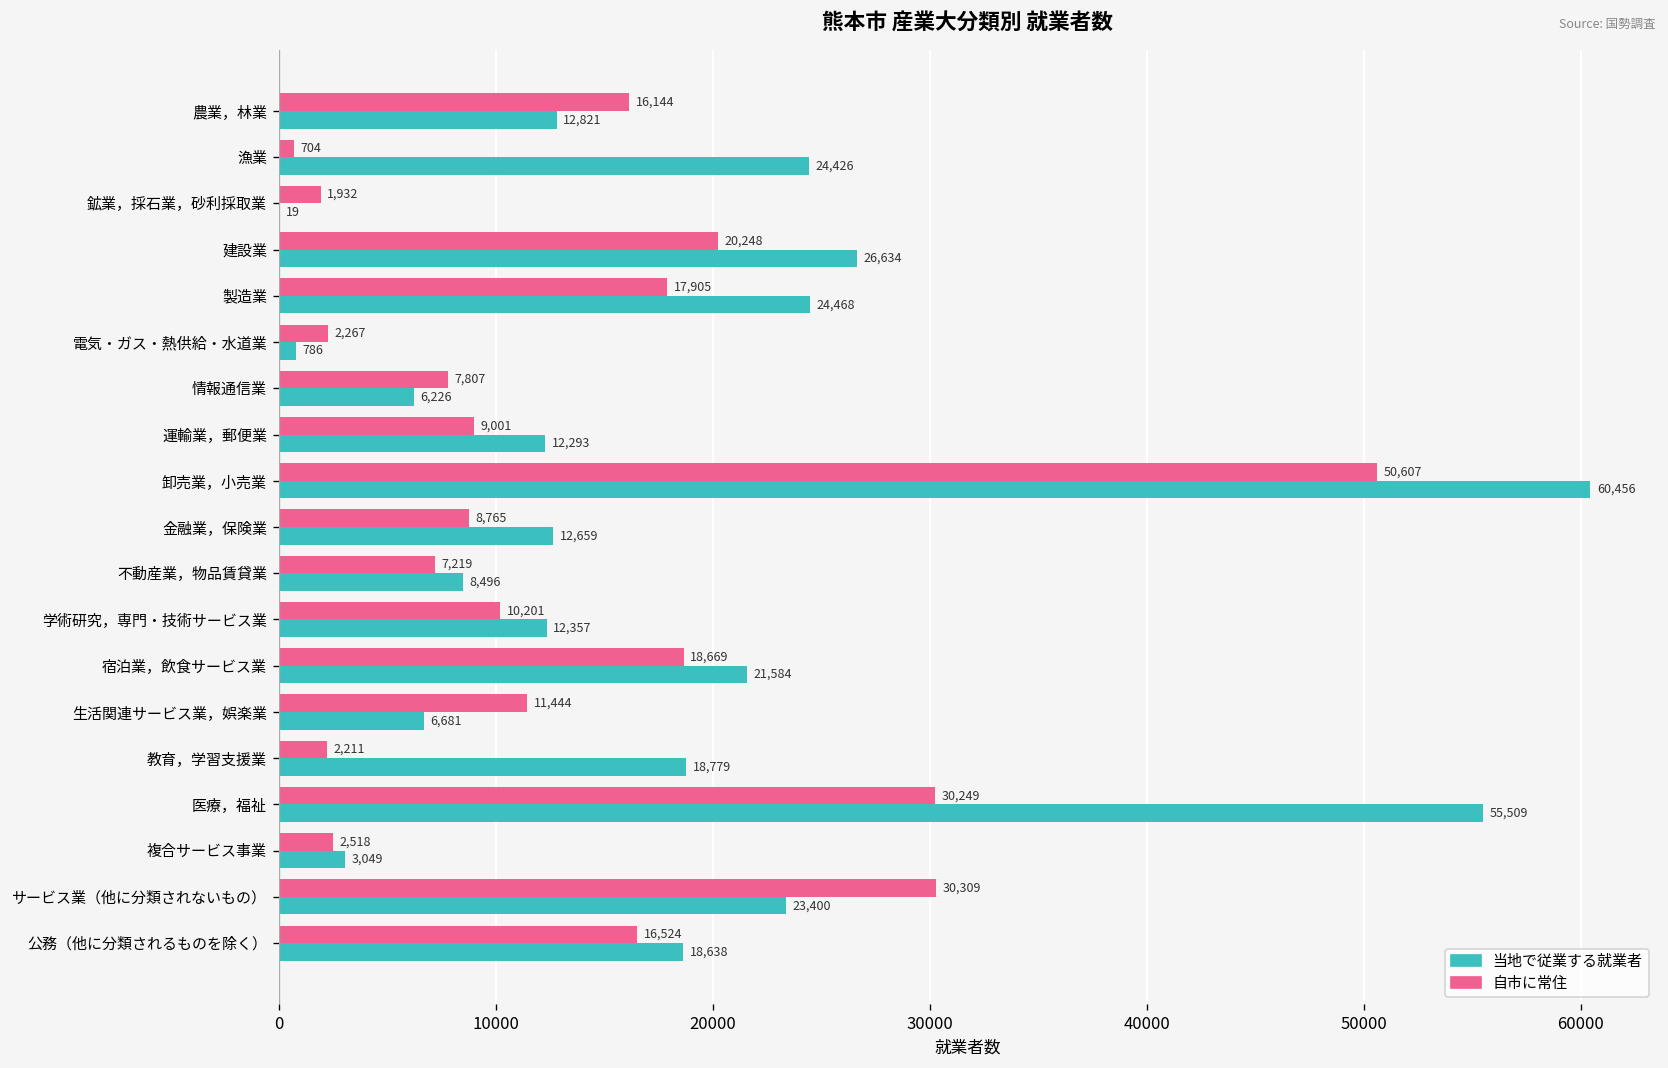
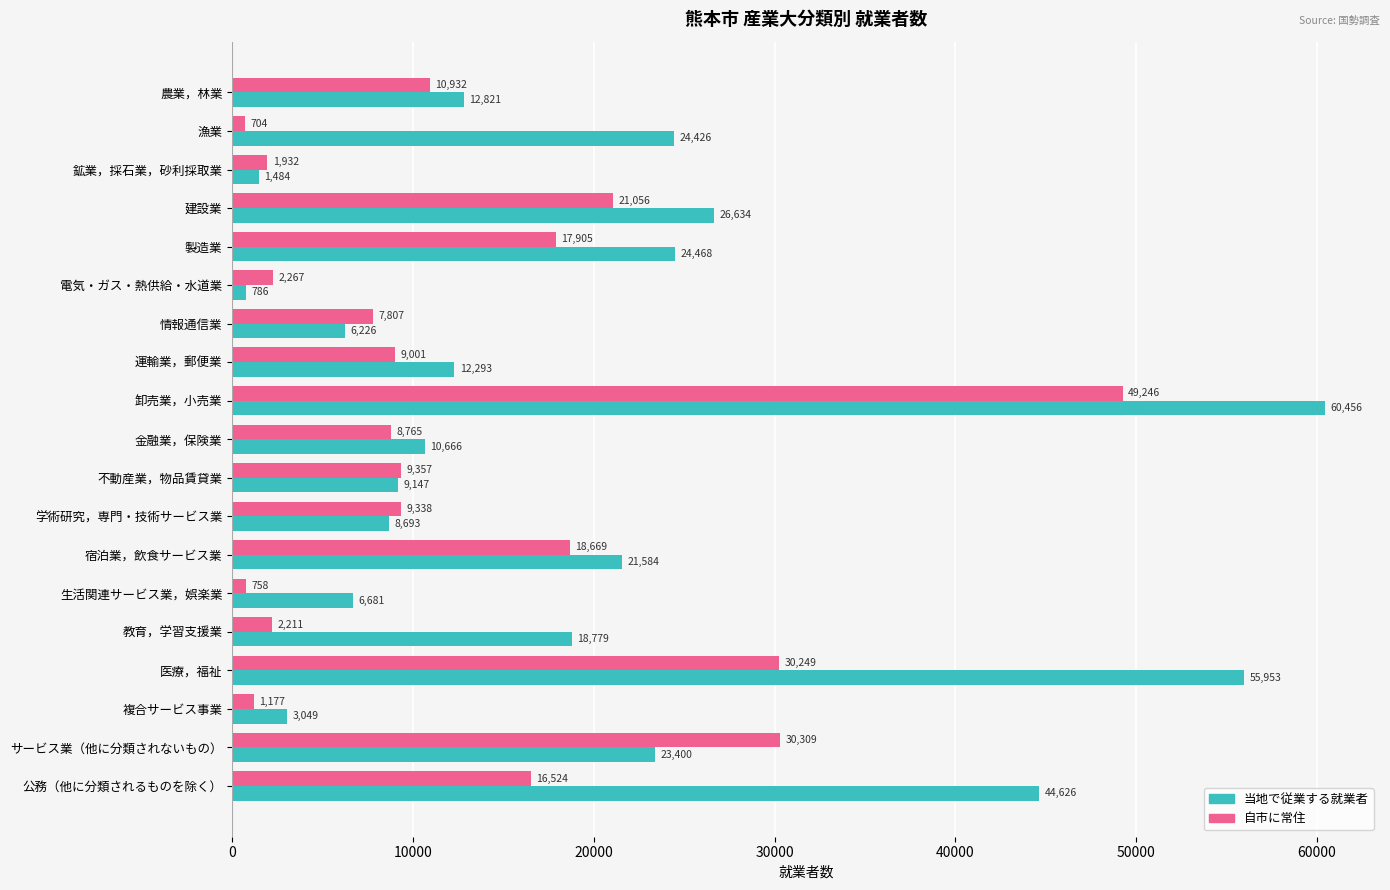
自市に常住, 農業，林業: 16,144 -> 10,932
当地で従業する就業者, 鉱業，採石業，砂利採取業: 19 -> 1,484
自市に常住, 建設業: 20,248 -> 21,056
自市に常住, 卸売業，小売業: 50,607 -> 49,246
当地で従業する就業者, 金融業，保険業: 12,659 -> 10,666
自市に常住, 不動産業，物品賃貸業: 7,219 -> 9,357
当地で従業する就業者, 不動産業，物品賃貸業: 8,496 -> 9,147
自市に常住, 学術研究，専門・技術サービス業: 10,201 -> 9,338
当地で従業する就業者, 学術研究，専門・技術サービス業: 12,357 -> 8,693
自市に常住, 生活関連サービス業，娯楽業: 11,444 -> 758
当地で従業する就業者, 医療，福祉: 55,509 -> 55,953
自市に常住, 複合サービス事業: 2,518 -> 1,177
当地で従業する就業者, 公務（他に分類されるものを除く）: 18,638 -> 44,626
